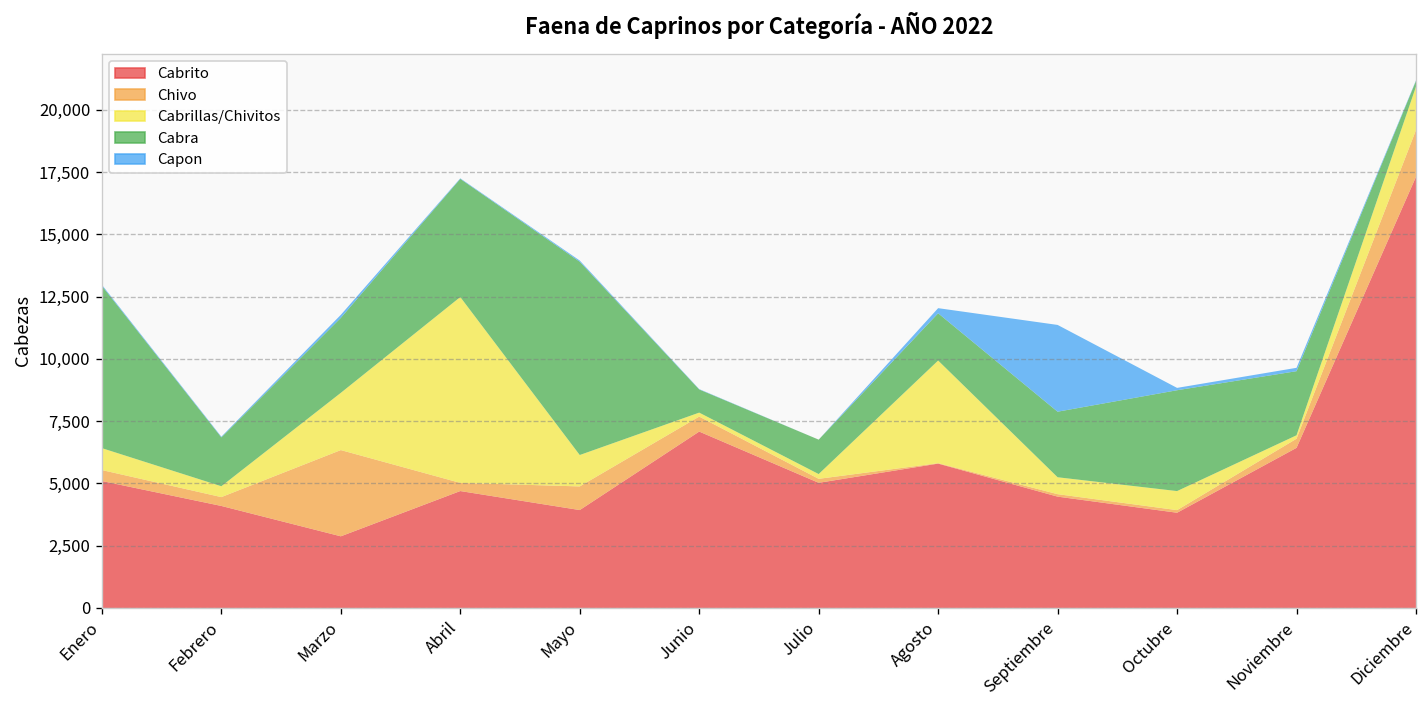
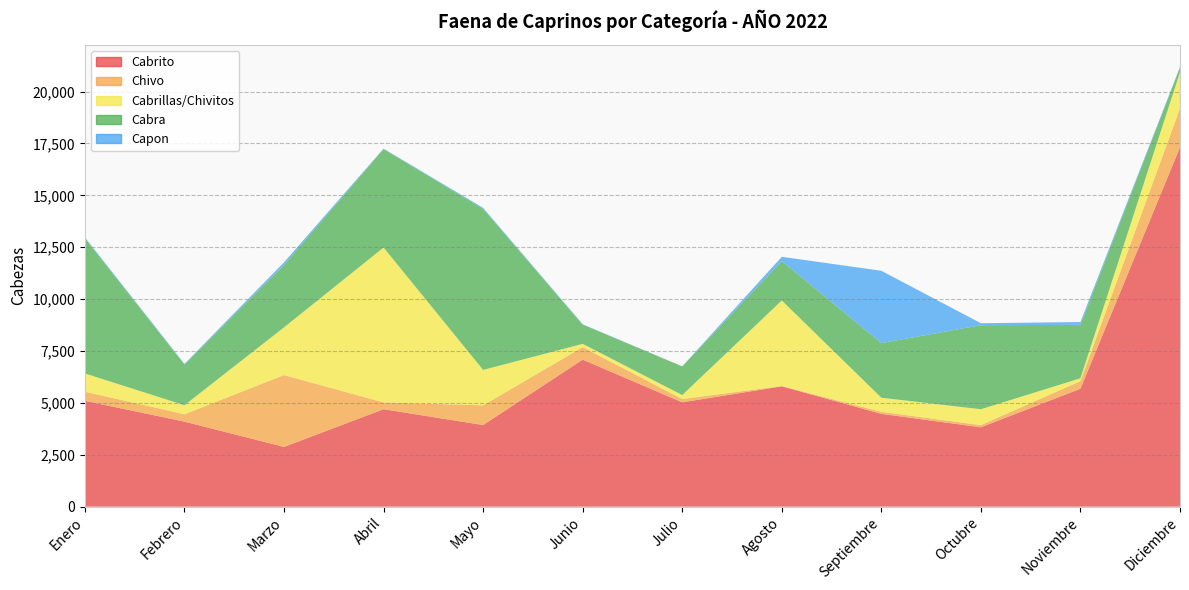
Cabrillas/Chivitos, Mayo: 1,300 -> 1,700
Cabrito, Noviembre: 6,400 -> 5,700
